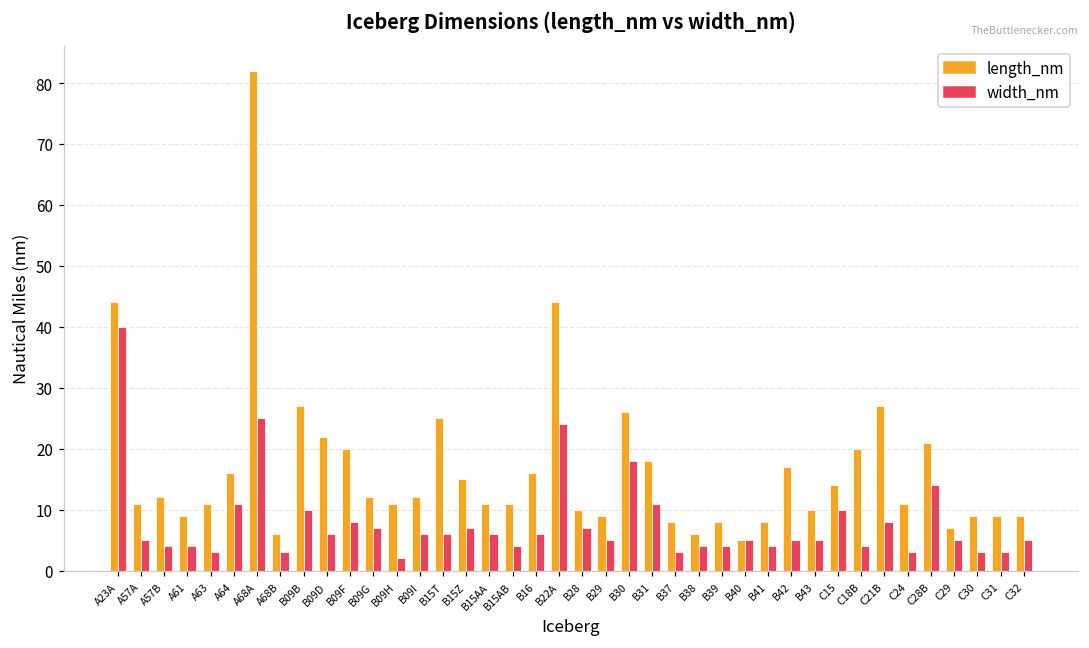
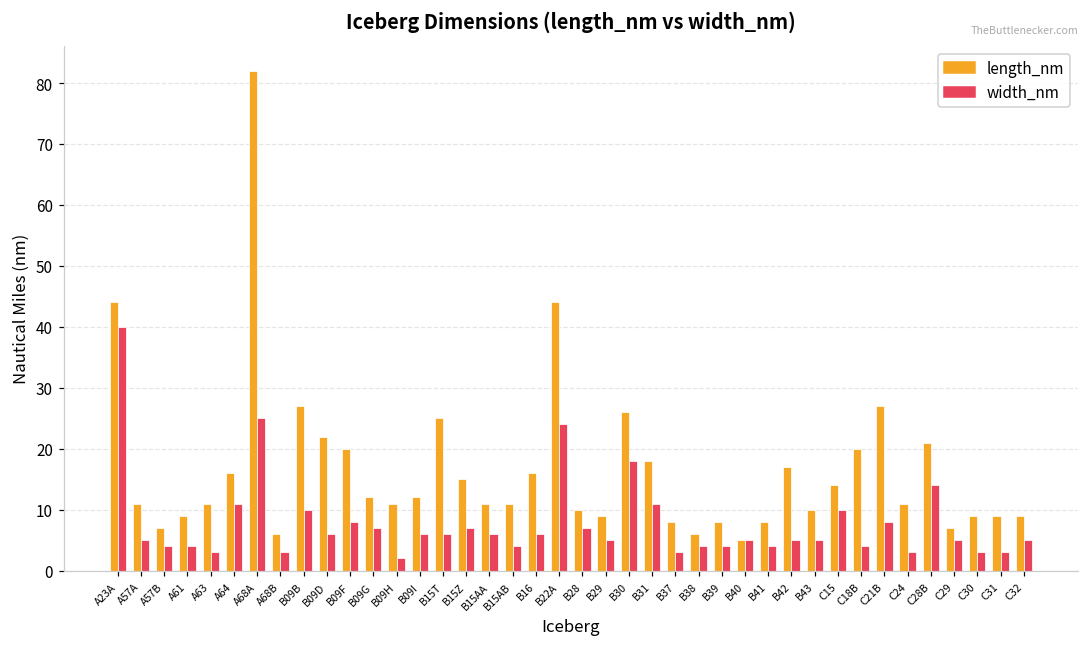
length_nm, A57B: 12 -> 7
